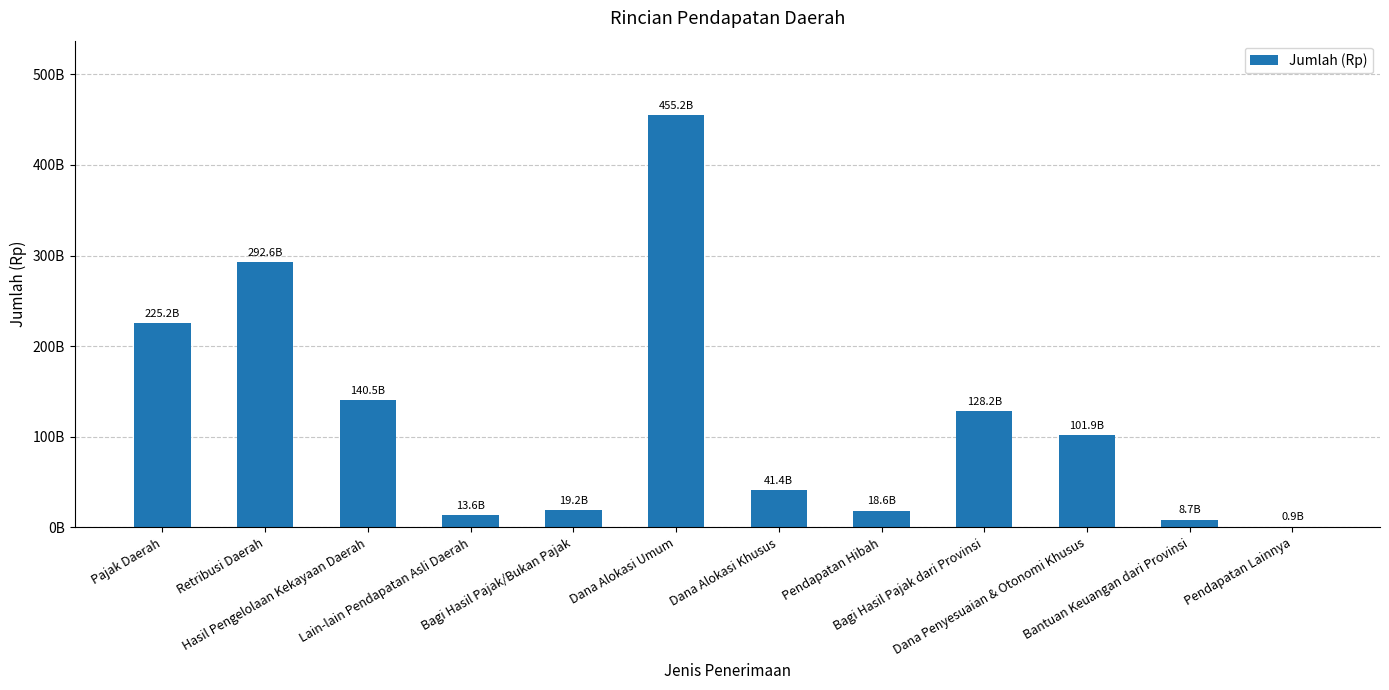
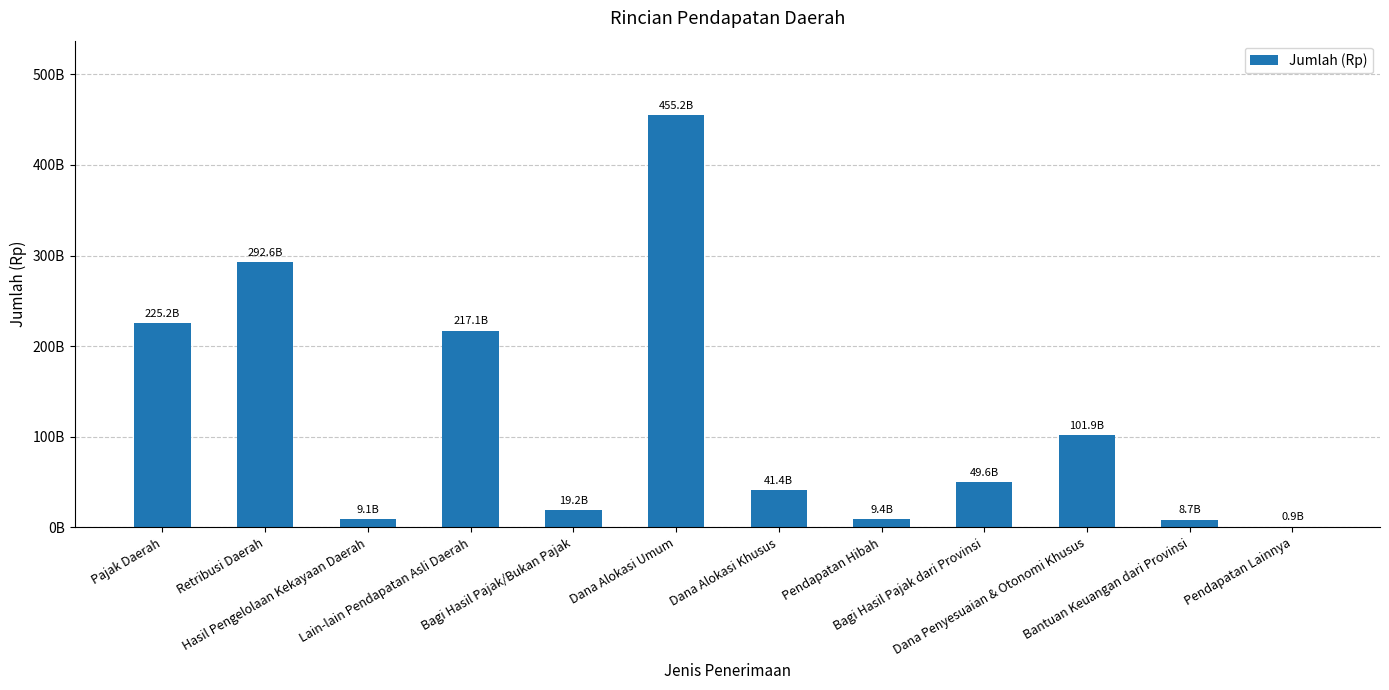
Hasil Pengelolaan Kekayaan Daerah: 140.5B -> 9.1B
Lain-lain Pendapatan Asli Daerah: 13.6B -> 217.1B
Pendapatan Hibah: 18.6B -> 9.4B
Bagi Hasil Pajak dari Provinsi: 128.2B -> 49.6B
